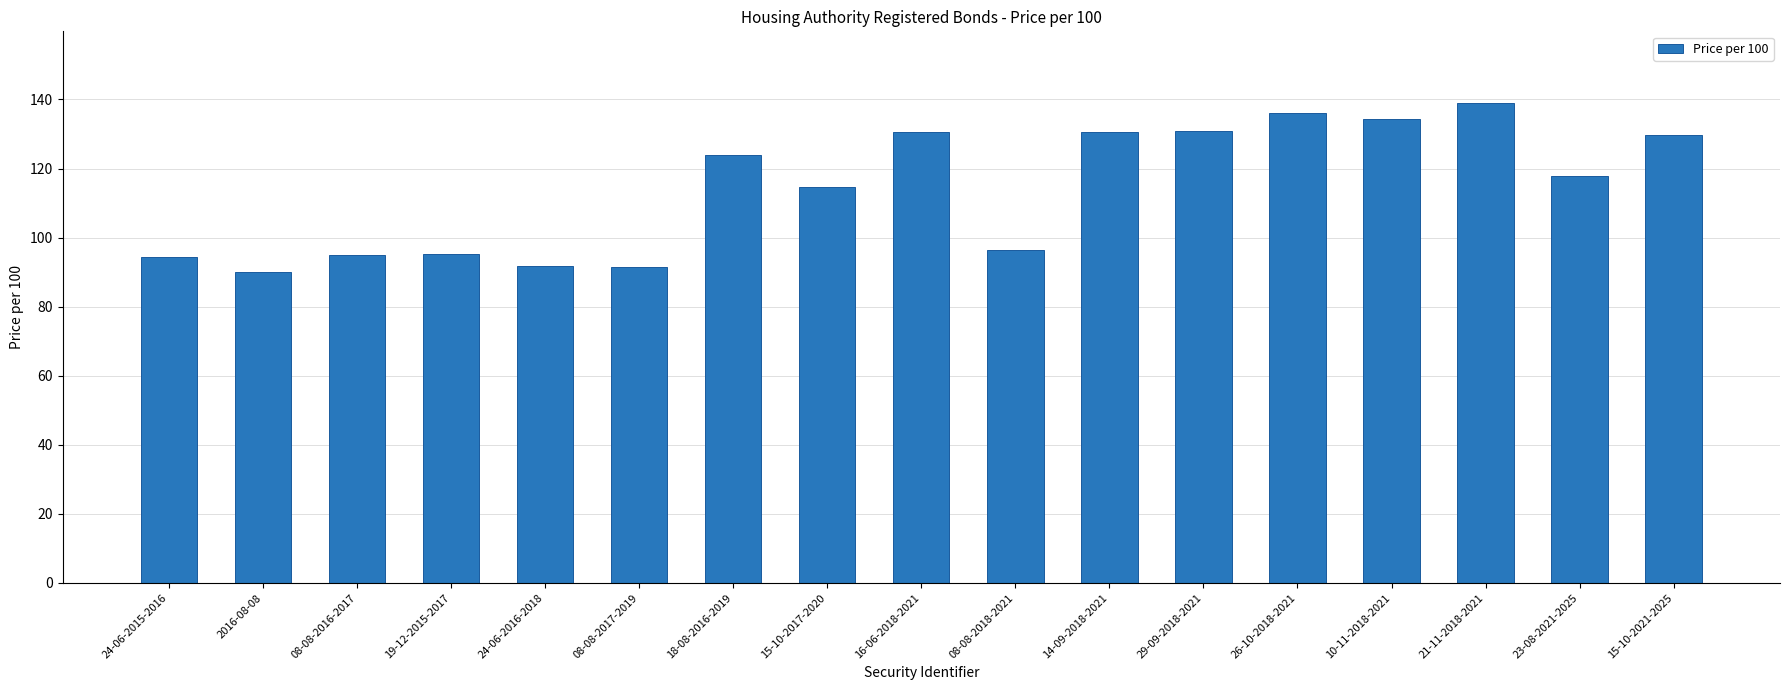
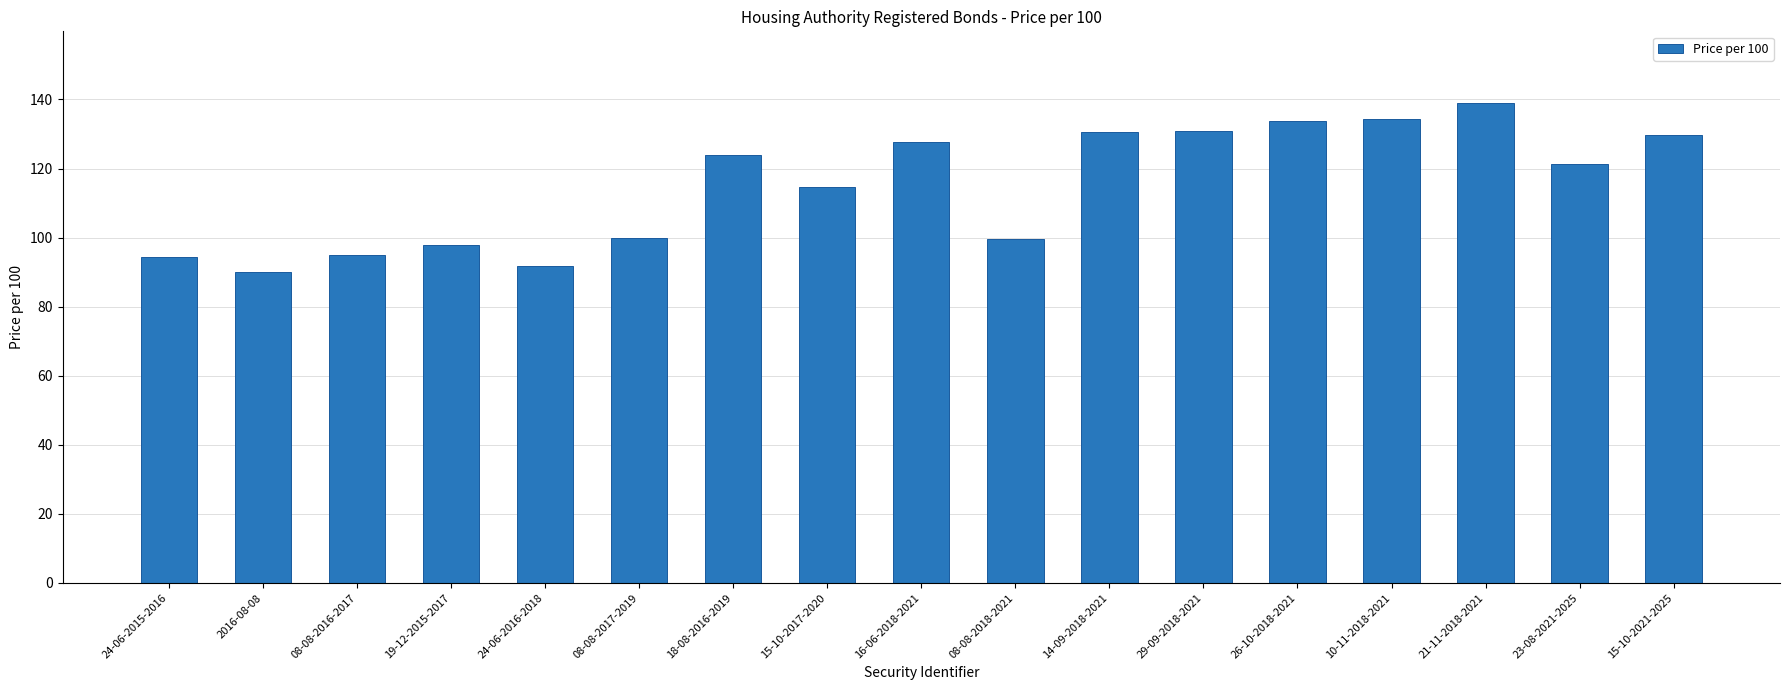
19-12-2015-2017: 95 -> 98
08-08-2017-2019: 92 -> 100
16-06-2018-2021: 131 -> 128
08-08-2018-2021: 96 -> 100
26-10-2018-2021: 136 -> 134
23-08-2021-2025: 118 -> 121
